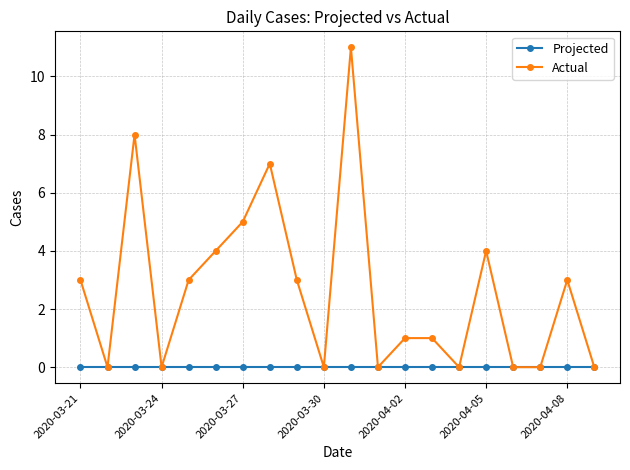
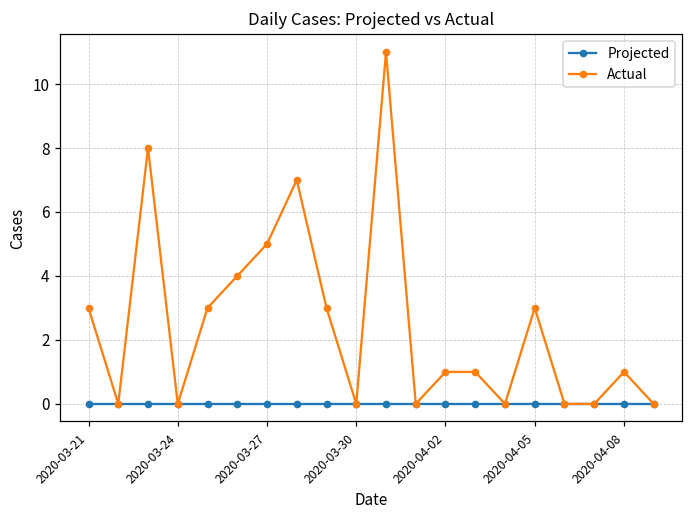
Actual, 2020-04-05: 4 -> 3
Actual, 2020-04-08: 3 -> 1
